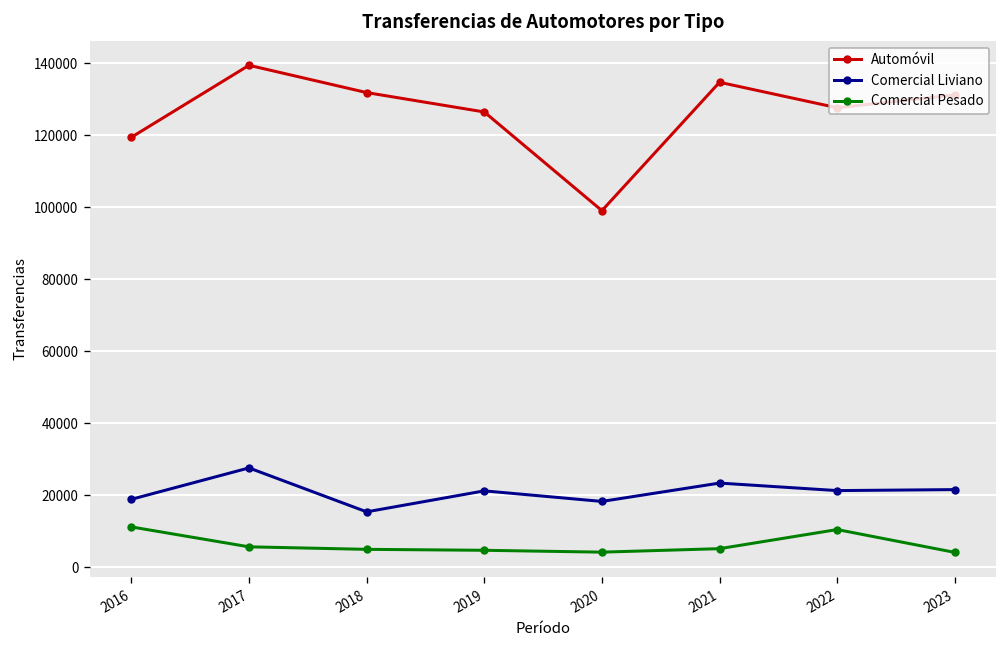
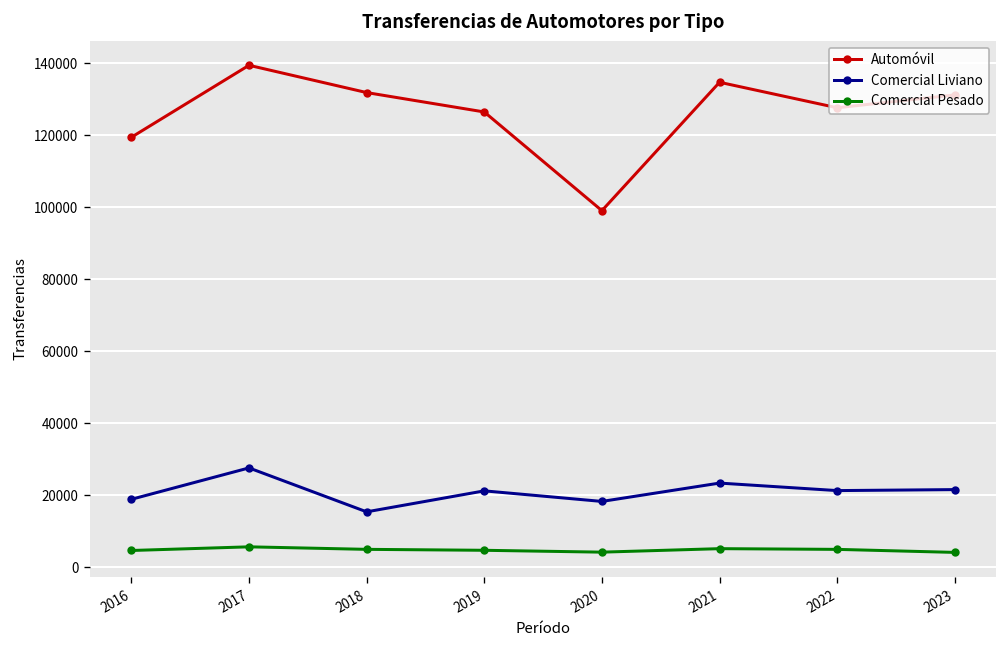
Comercial Pesado, 2016: 11000 -> 5000
Comercial Pesado, 2022: 10000 -> 5000
